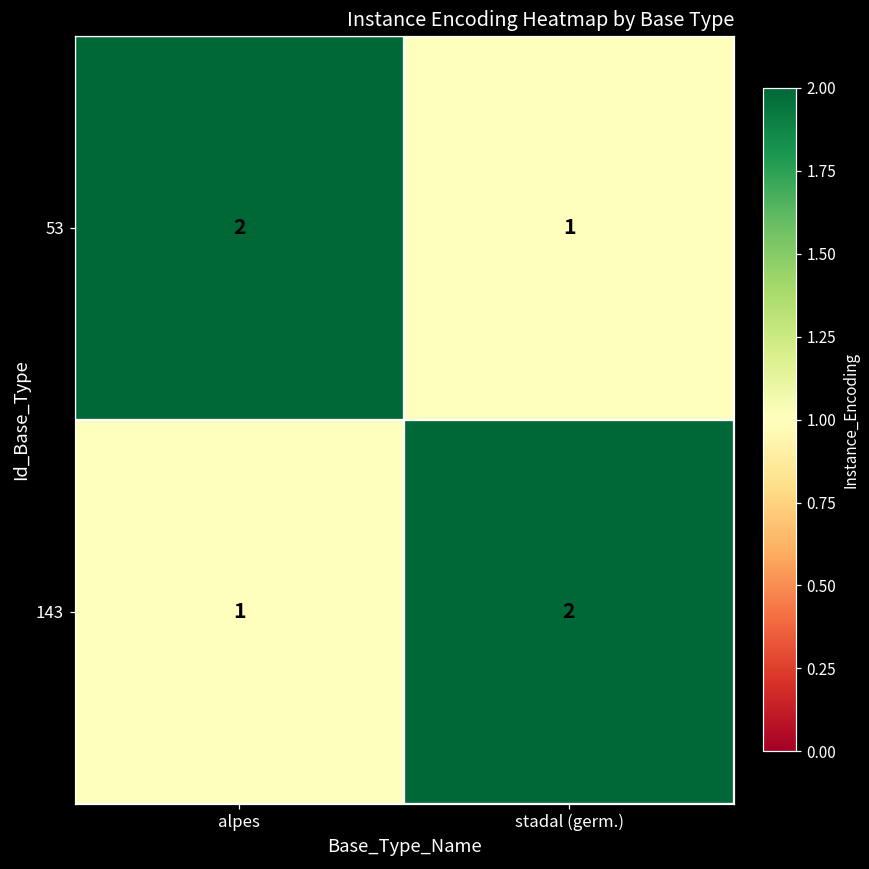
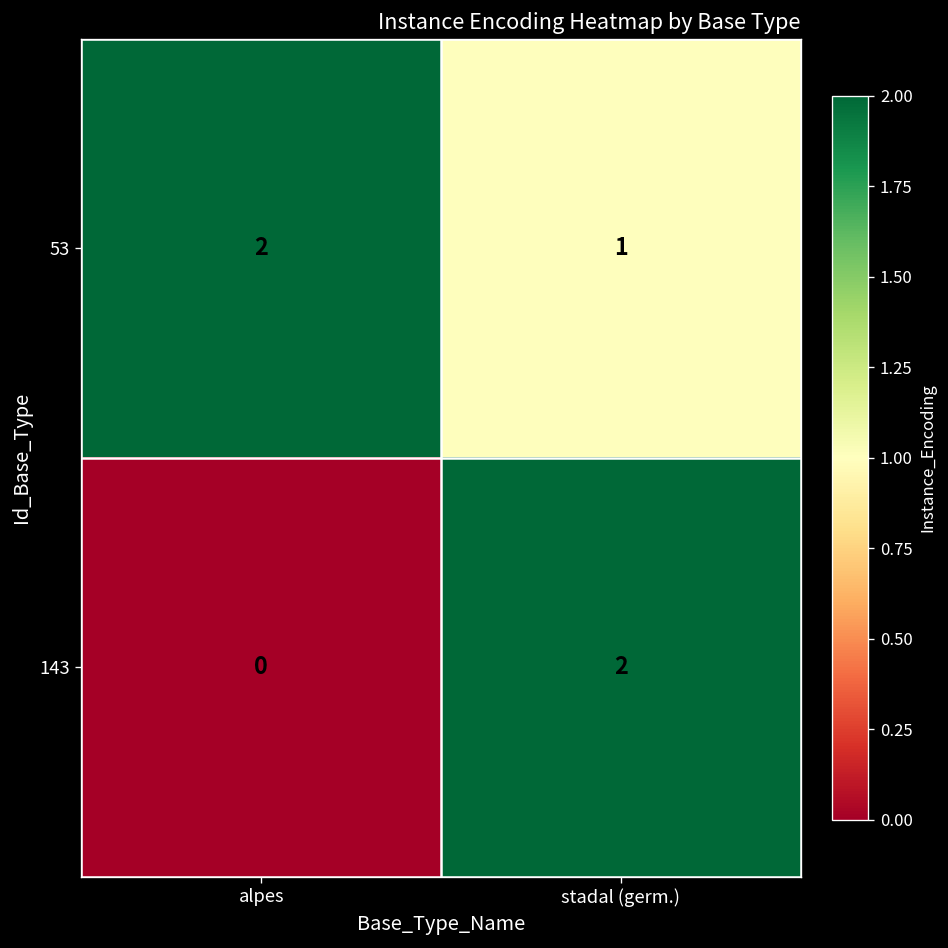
143, alpes: 1 -> 0
